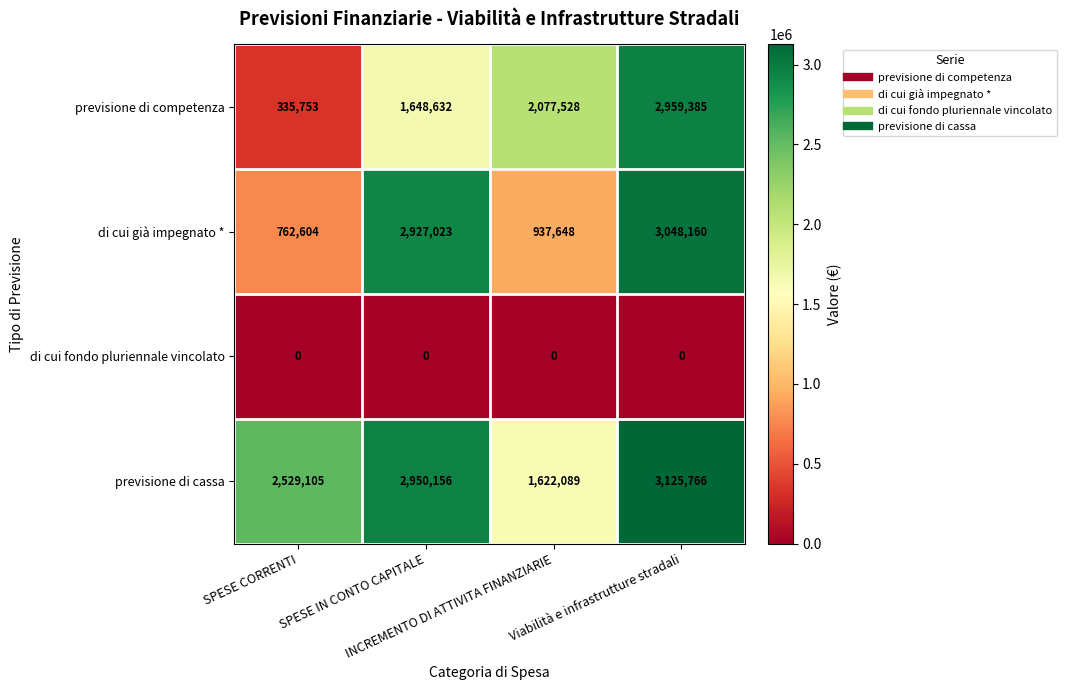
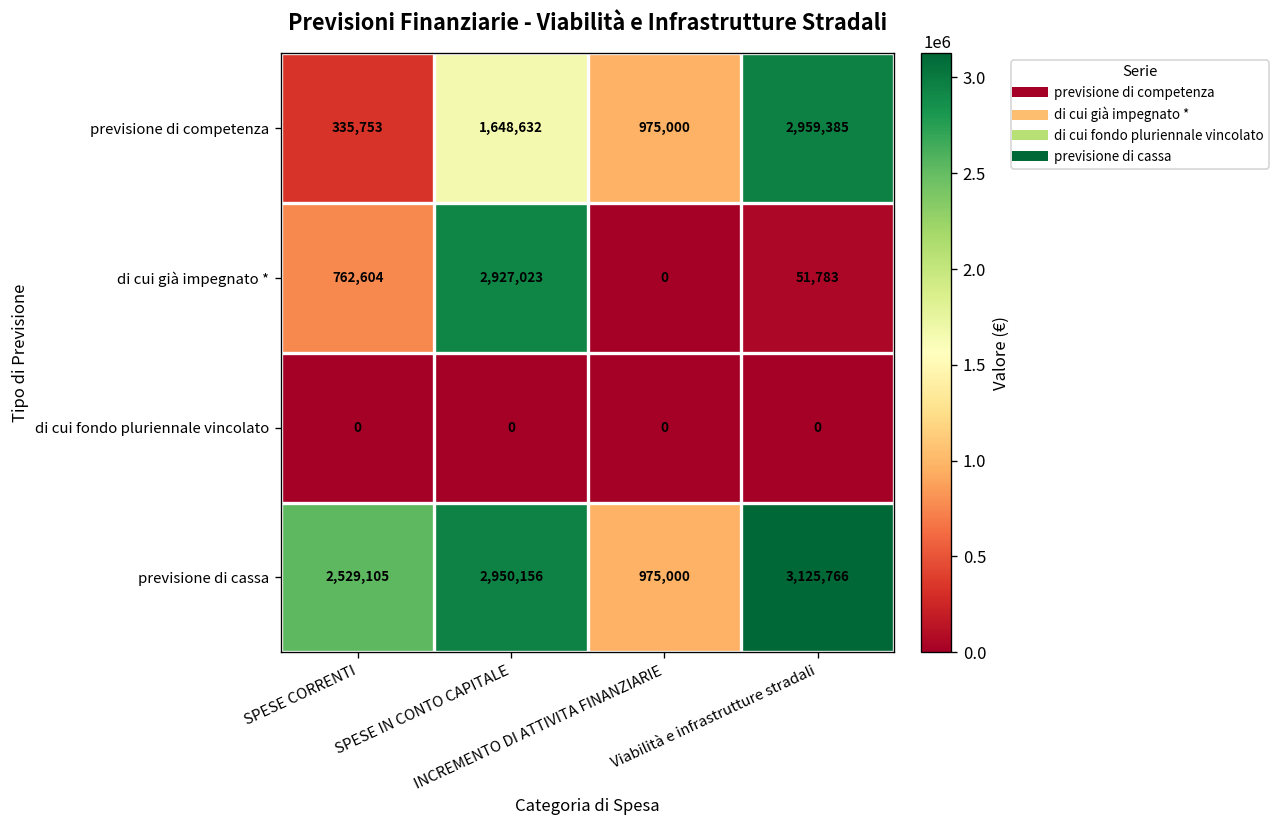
previsione di competenza, INCREMENTO DI ATTIVITA FINANZIARIE: 2,077,528 -> 975,000
di cui già impegnato *, INCREMENTO DI ATTIVITA FINANZIARIE: 937,648 -> 0
di cui già impegnato *, Viabilità e infrastrutture stradali: 3,048,160 -> 51,783
previsione di cassa, INCREMENTO DI ATTIVITA FINANZIARIE: 1,622,089 -> 975,000
